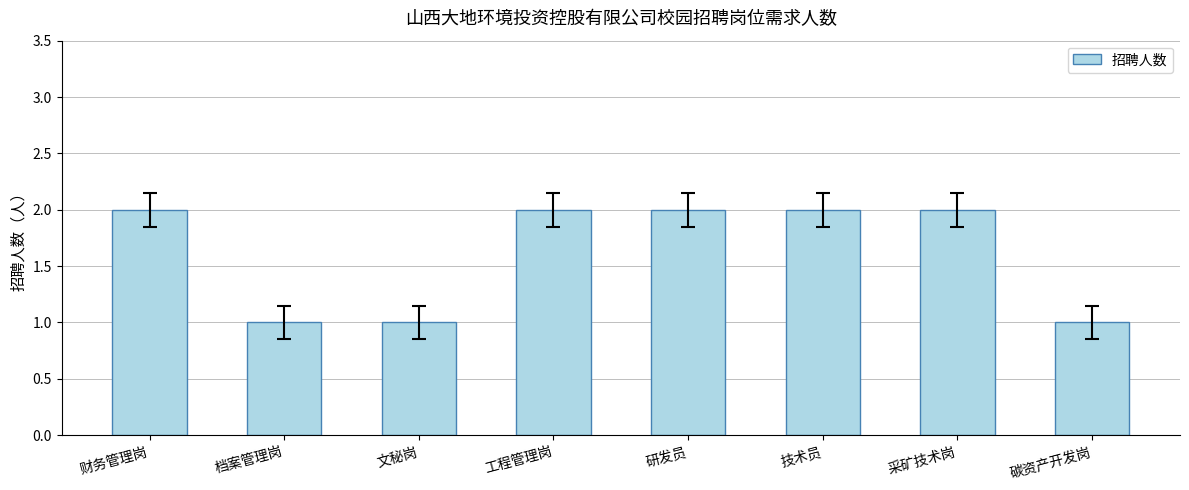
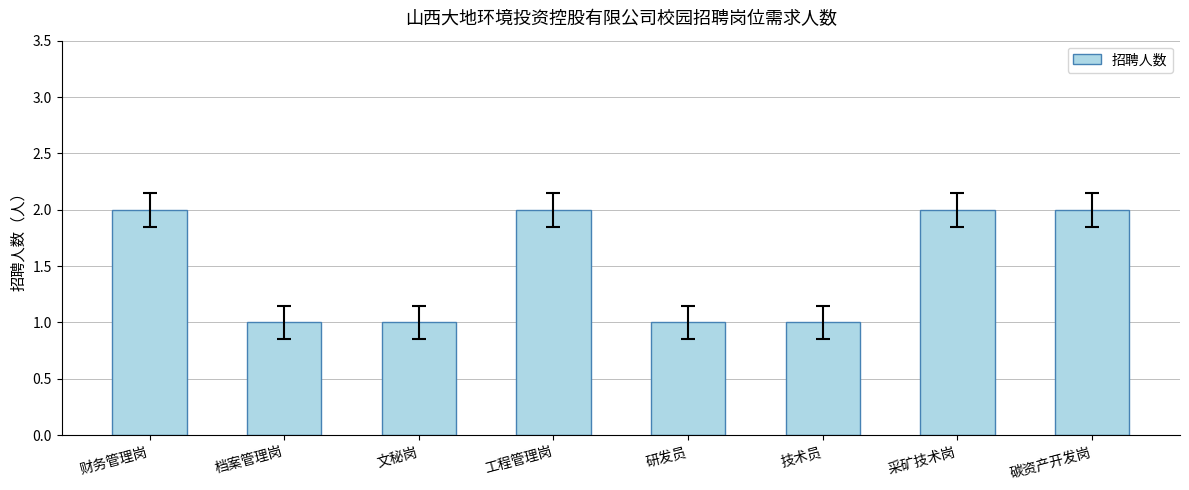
招聘人数, 研发员: 2 -> 1
招聘人数, 技术员: 2 -> 1
招聘人数, 碳资产开发岗: 1 -> 2
